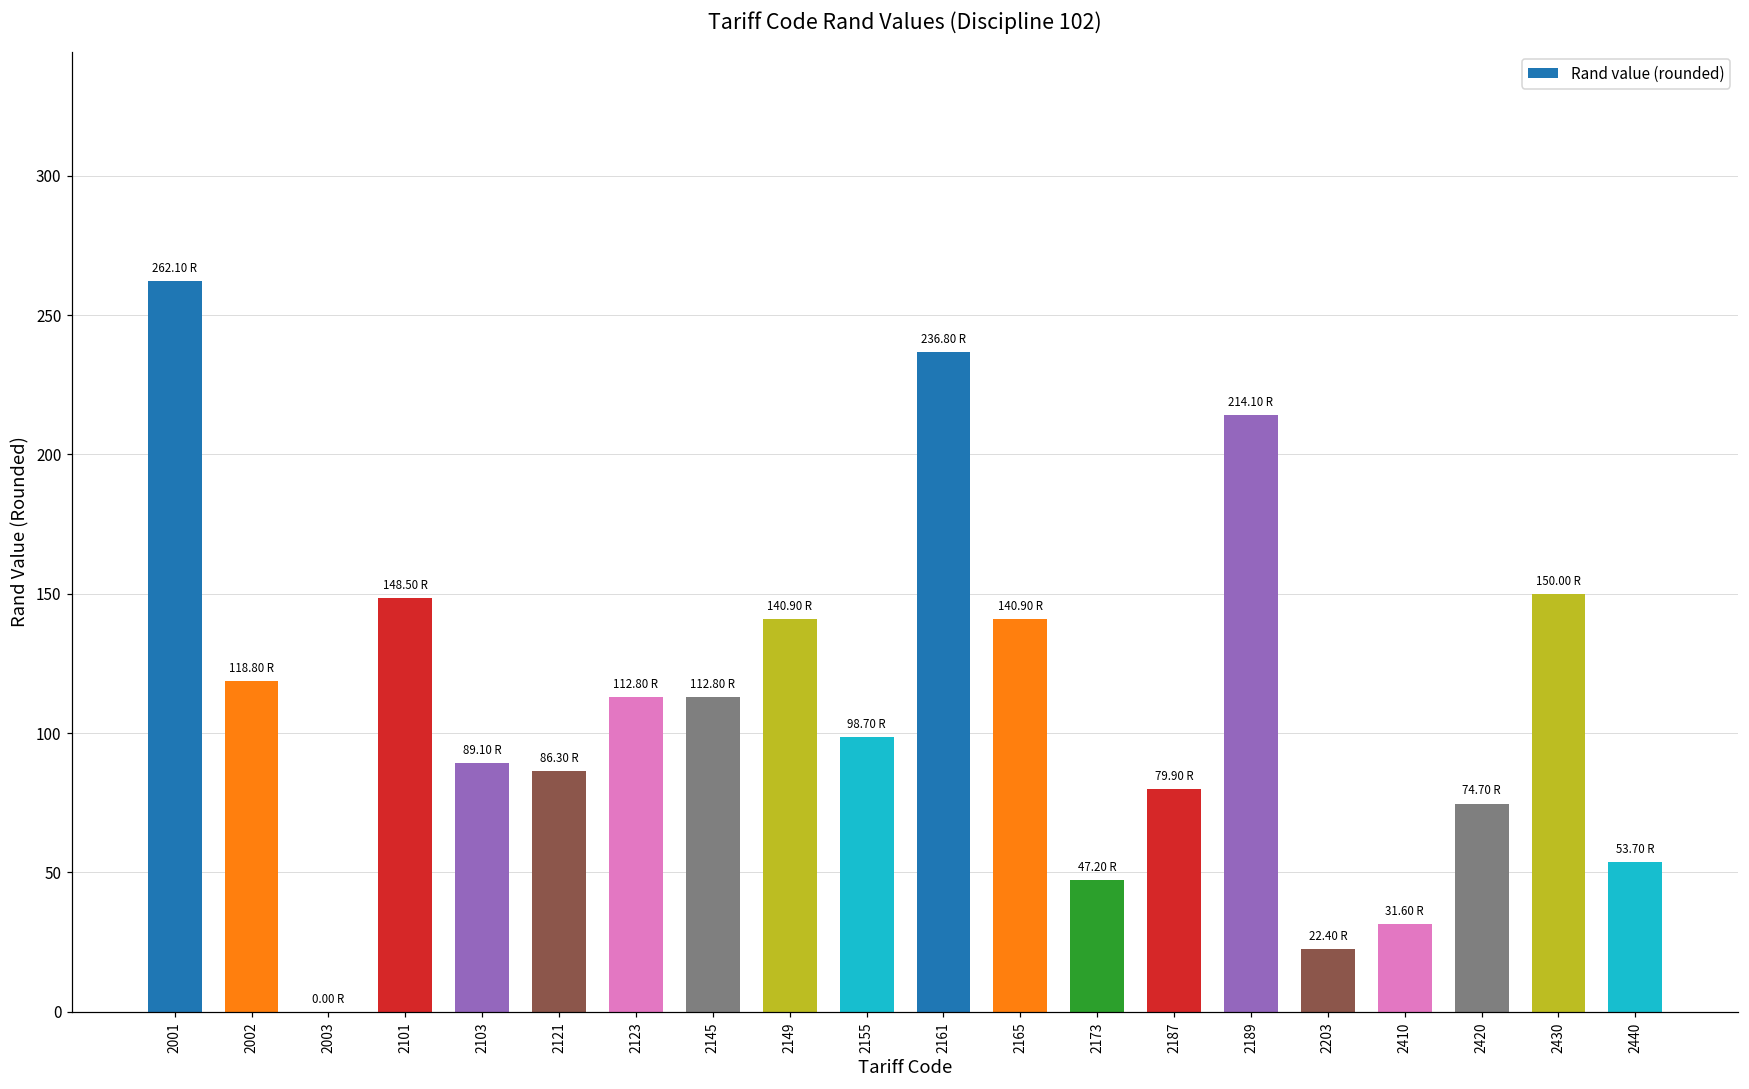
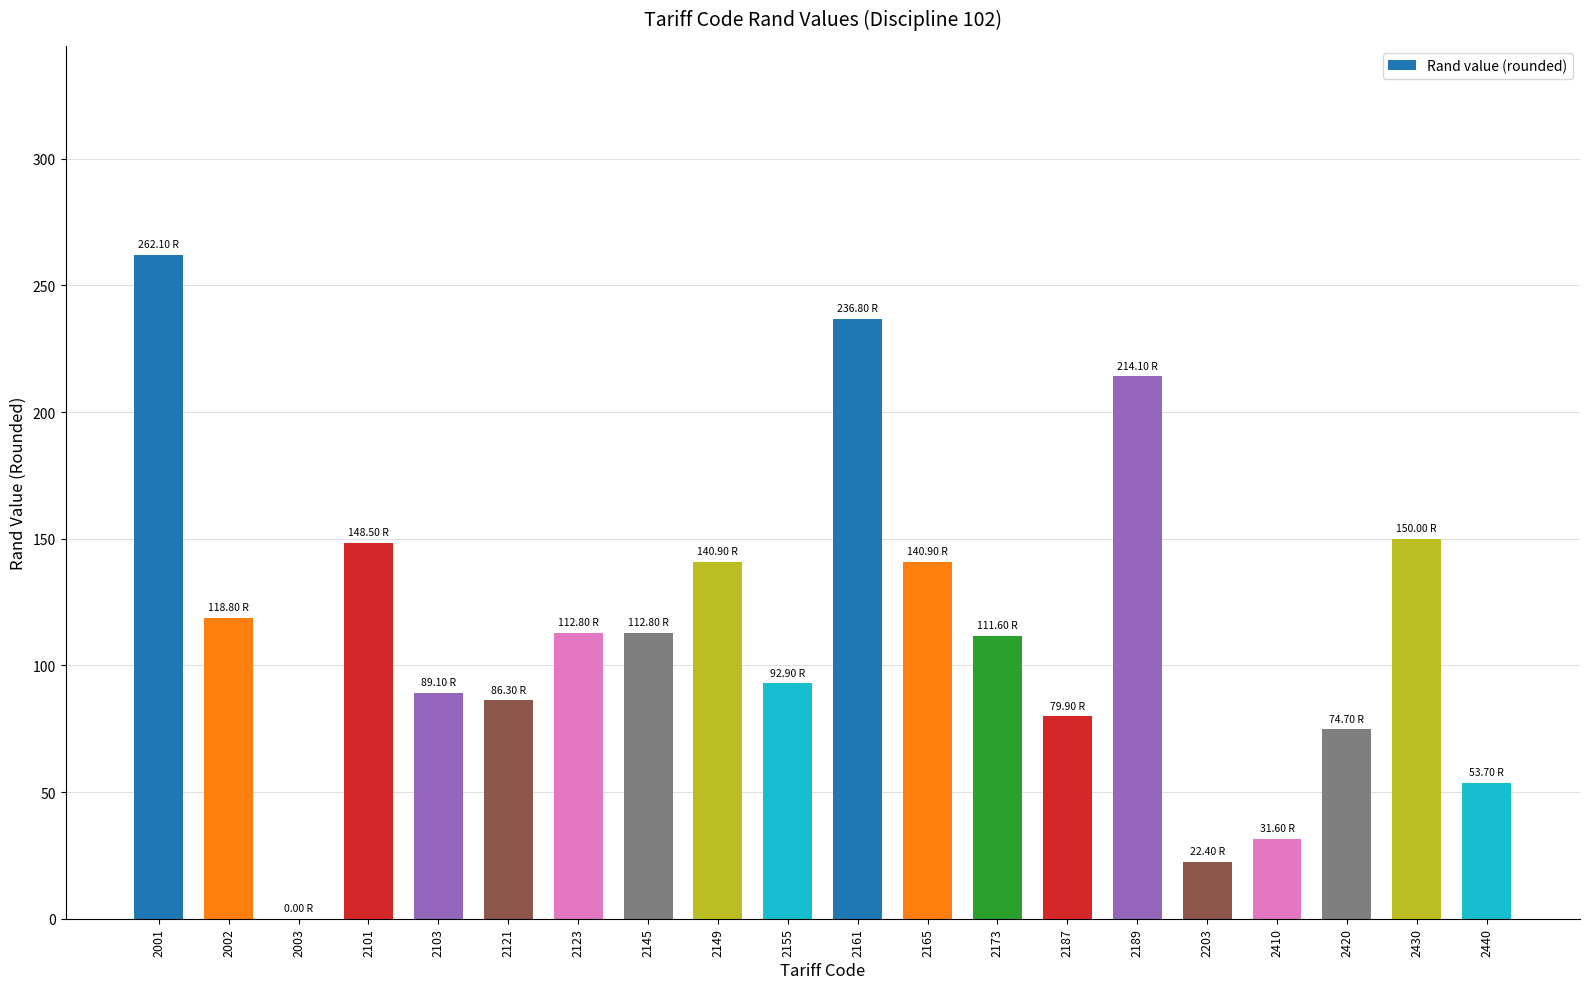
2155: 98.70 -> 92.90
2173: 47.20 -> 111.60
